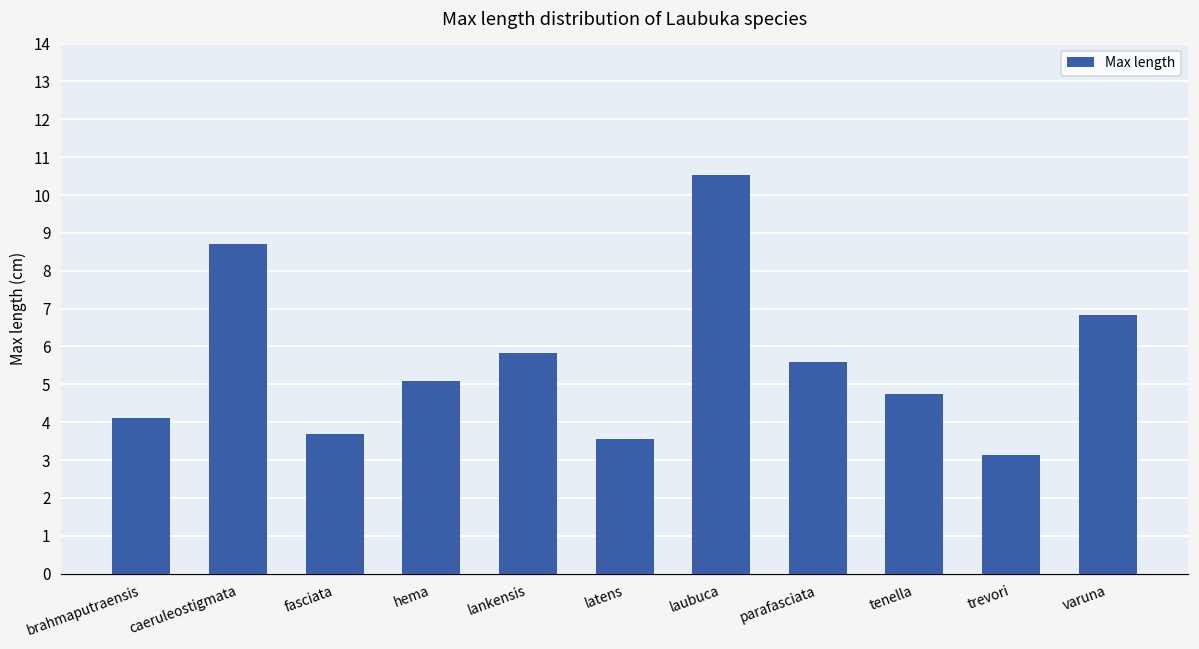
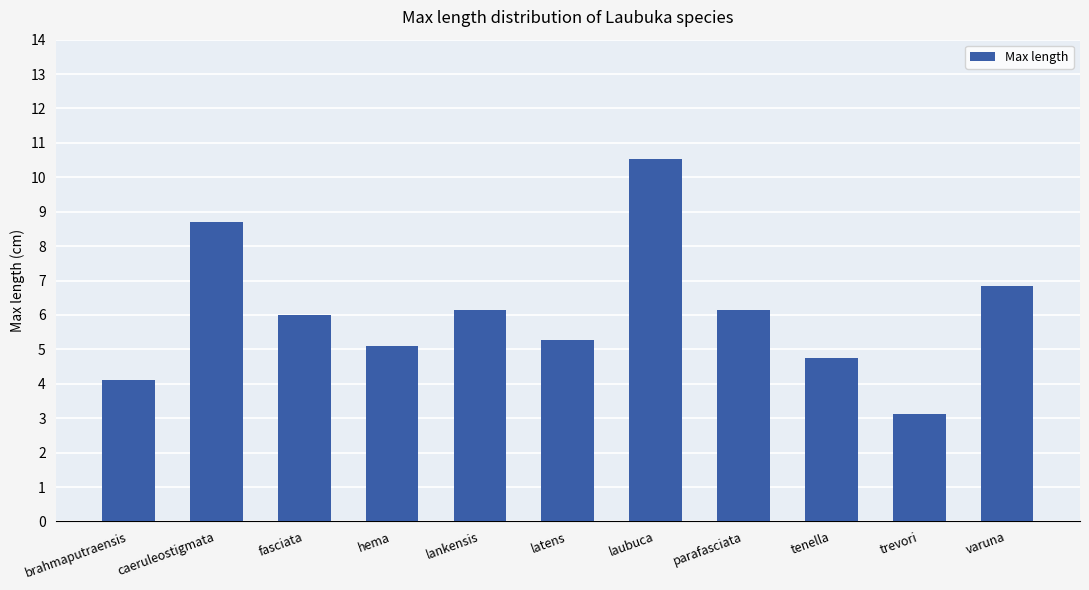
fasciata: 3.7 -> 6.0
lankensis: 5.8 -> 6.2
latens: 3.6 -> 5.3
parafasciata: 5.6 -> 6.1
